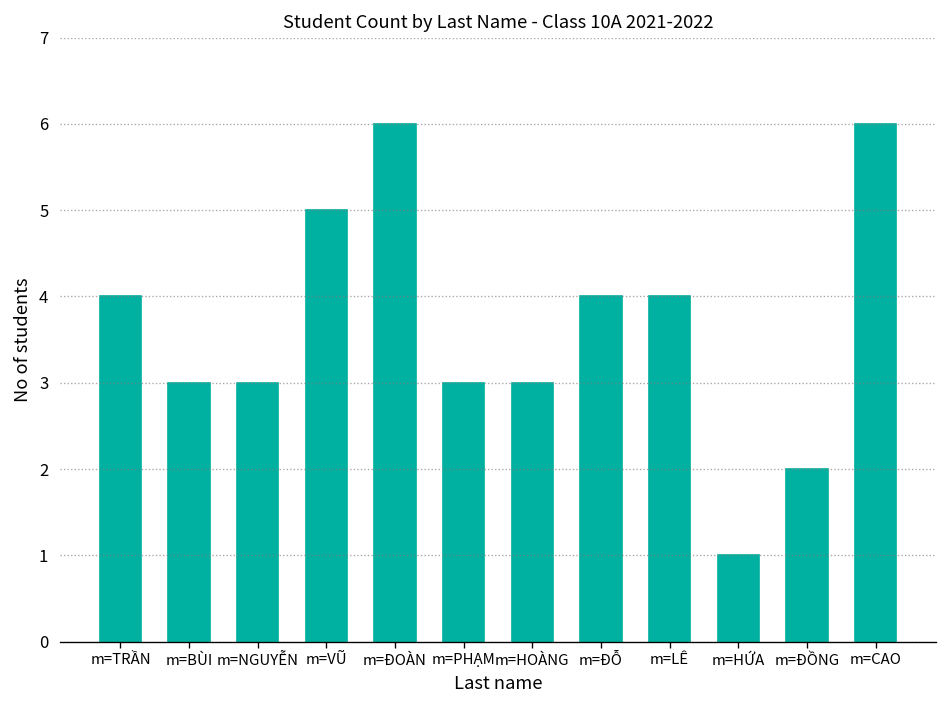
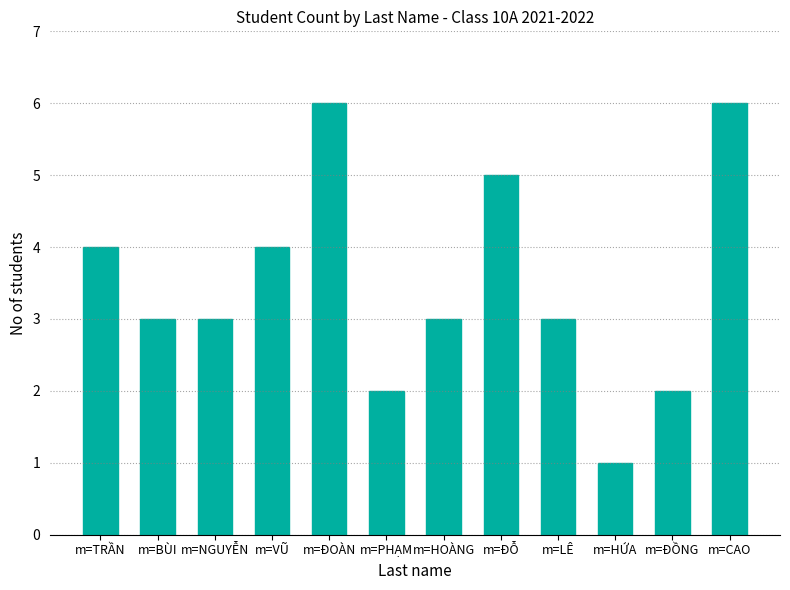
m=VŨ: 5 -> 4
m=PHẠM: 3 -> 2
m=ĐỖ: 4 -> 5
m=LÊ: 4 -> 3
